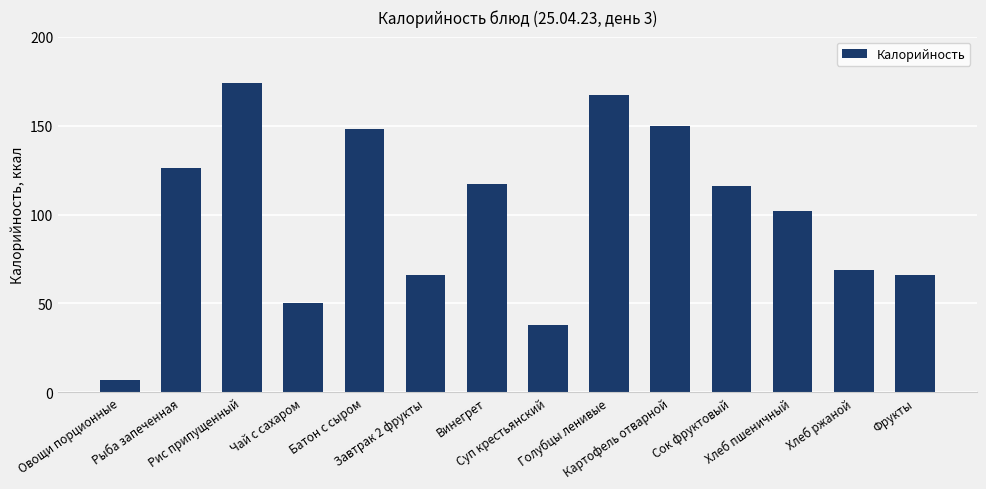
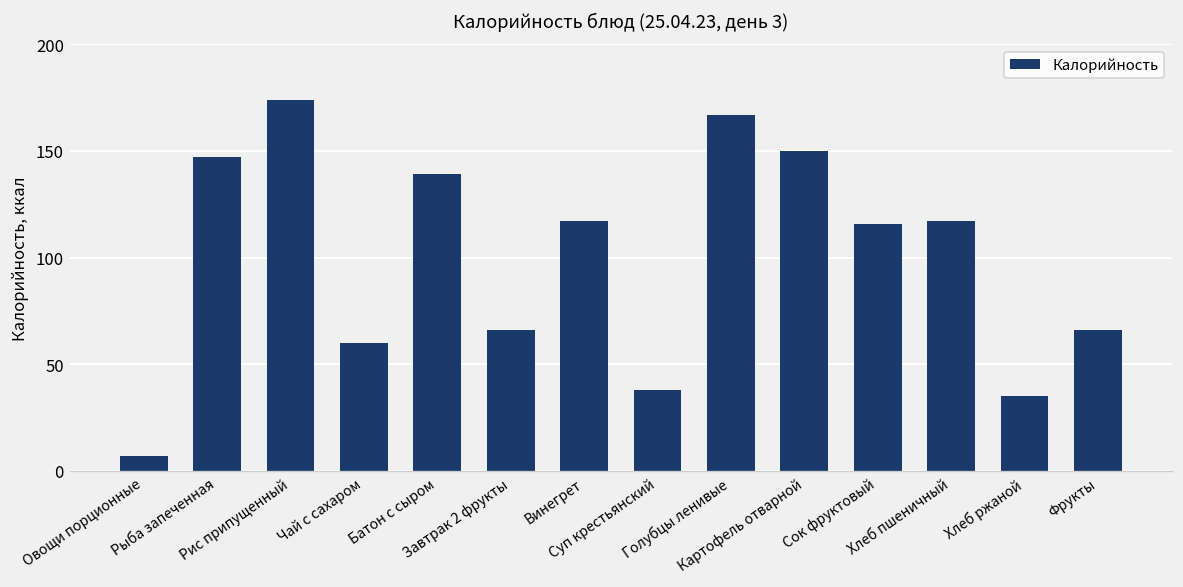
Рыба запеченная: 126 -> 147
Чай с сахаром: 50 -> 60
Батон с сыром: 148 -> 139
Хлеб пшеничный: 102 -> 117
Хлеб ржаной: 69 -> 35
